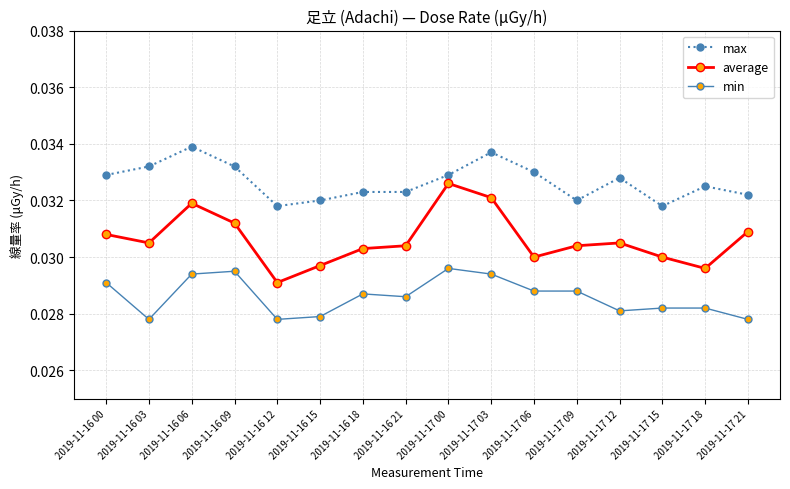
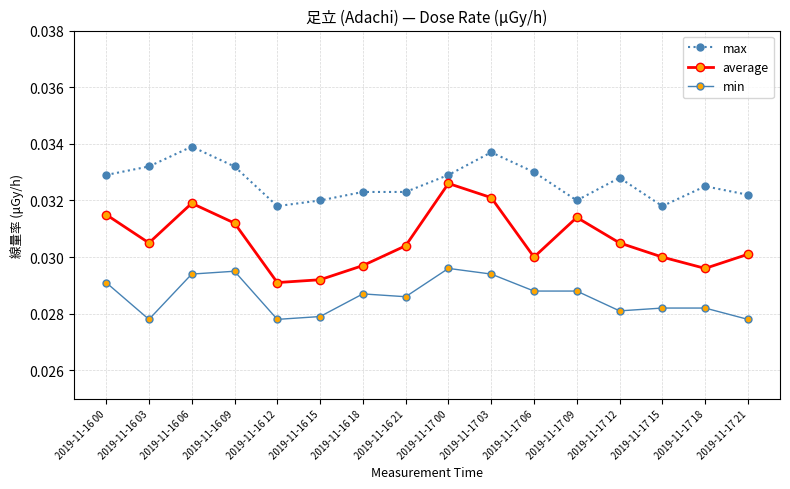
average, 2019-11-16 00: 0.0308 -> 0.0315
average, 2019-11-16 15: 0.0297 -> 0.0292
average, 2019-11-16 18: 0.0303 -> 0.0297
average, 2019-11-17 09: 0.0304 -> 0.0314
average, 2019-11-17 21: 0.0309 -> 0.0301
